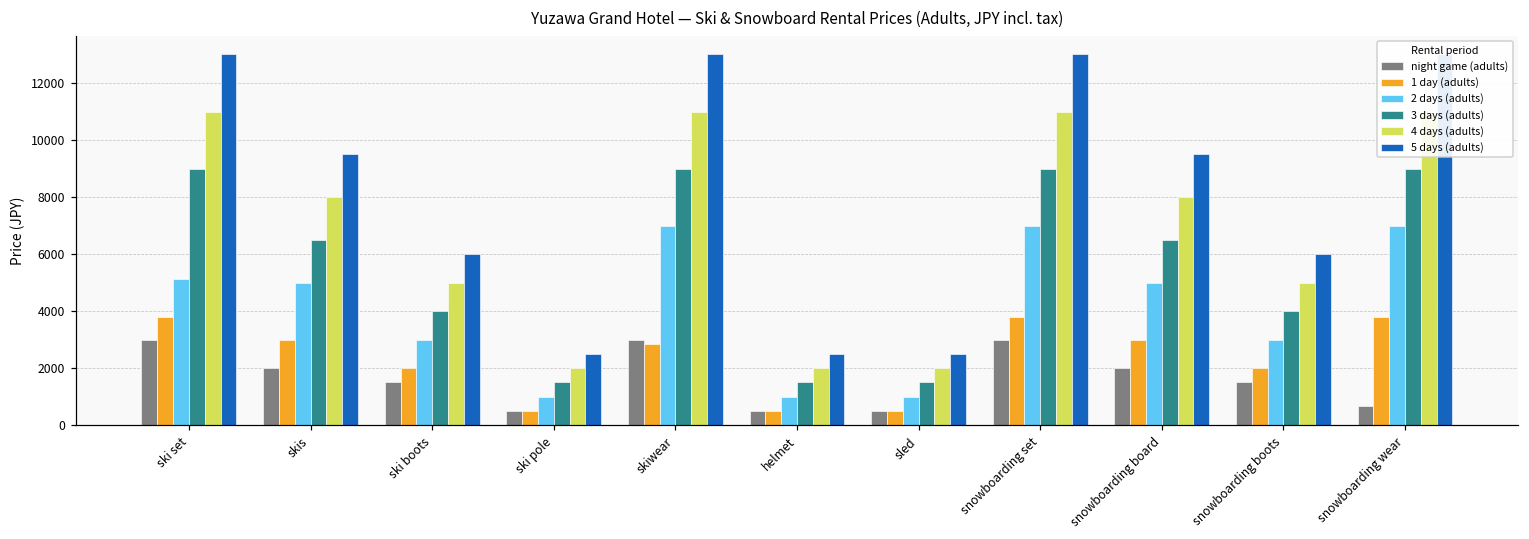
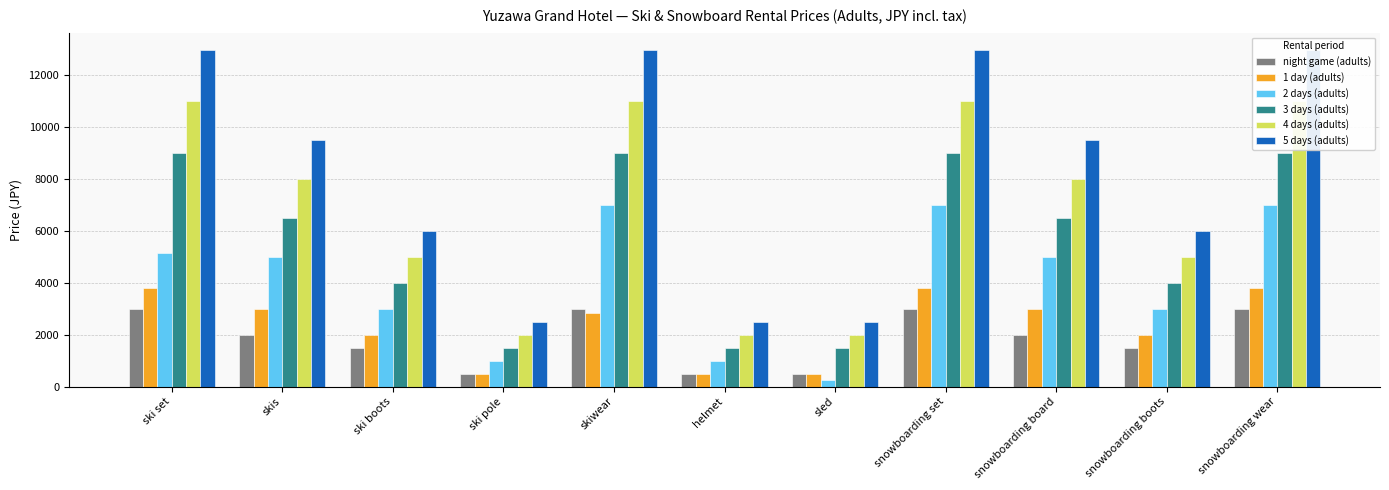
2 days (adults), sled: 1000 -> 200
night game (adults), snowboarding wear: 700 -> 3000
